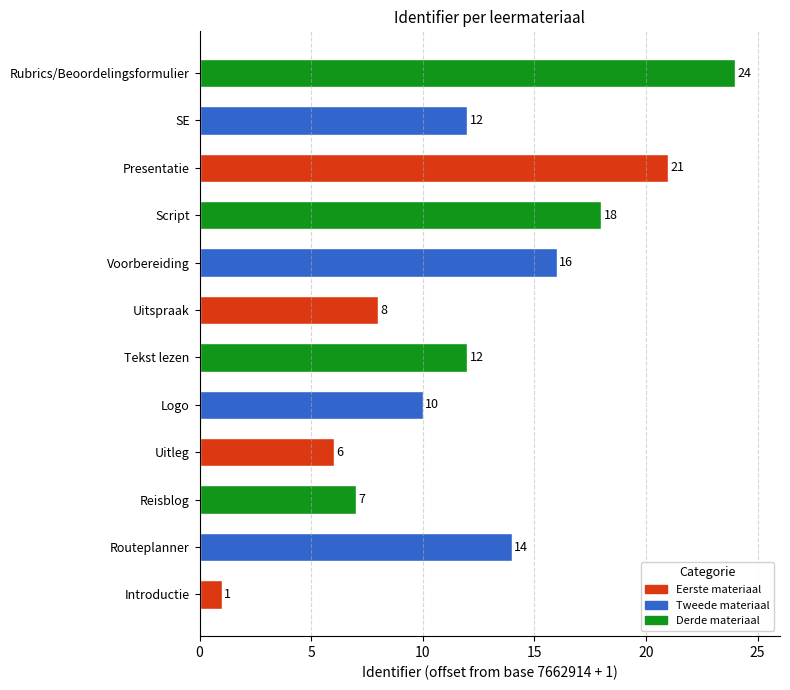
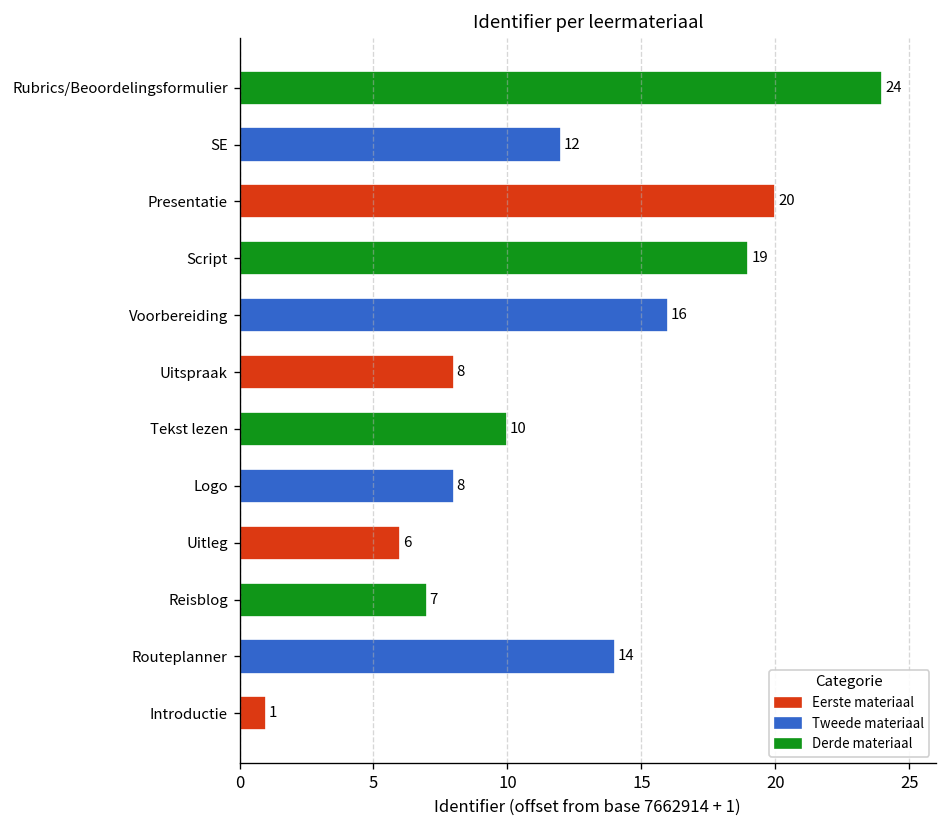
Presentatie: 21 -> 20
Script: 18 -> 19
Tekst lezen: 12 -> 10
Logo: 10 -> 8
